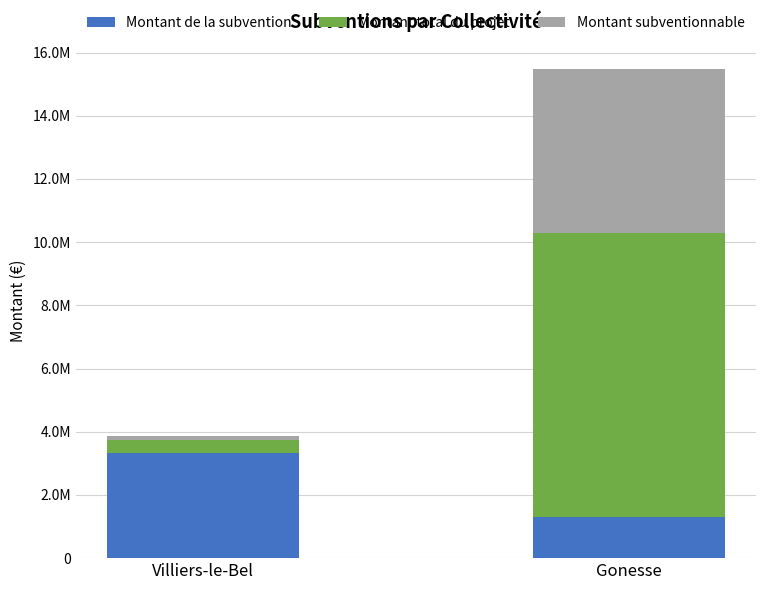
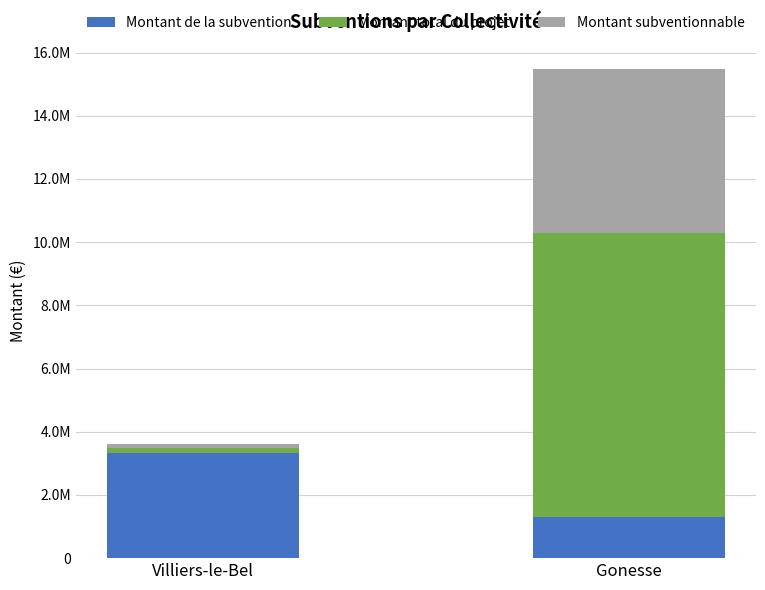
Montant total du projet, Villiers-le-Bel: 400000 -> 100000
